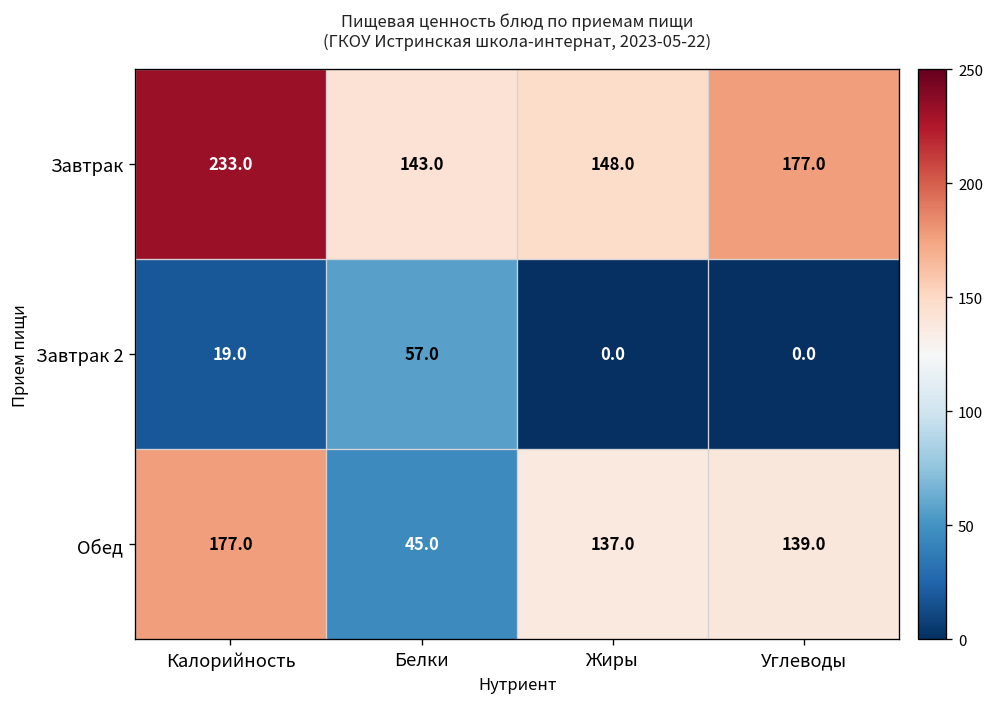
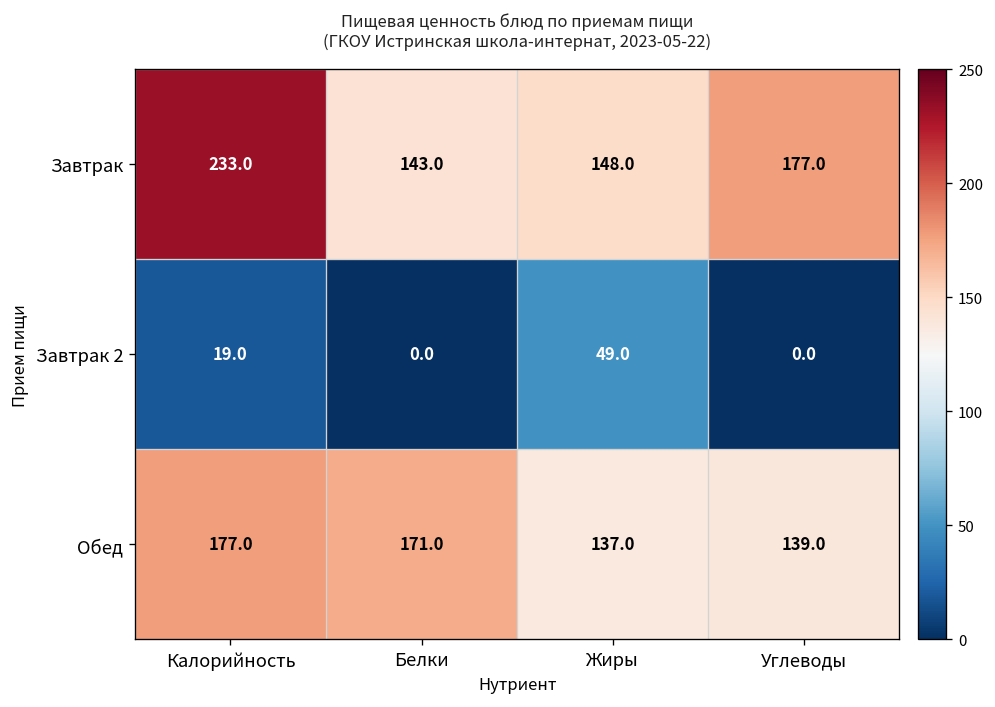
Завтрак 2, Белки: 57.0 -> 0.0
Завтрак 2, Жиры: 0.0 -> 49.0
Обед, Белки: 45.0 -> 171.0
